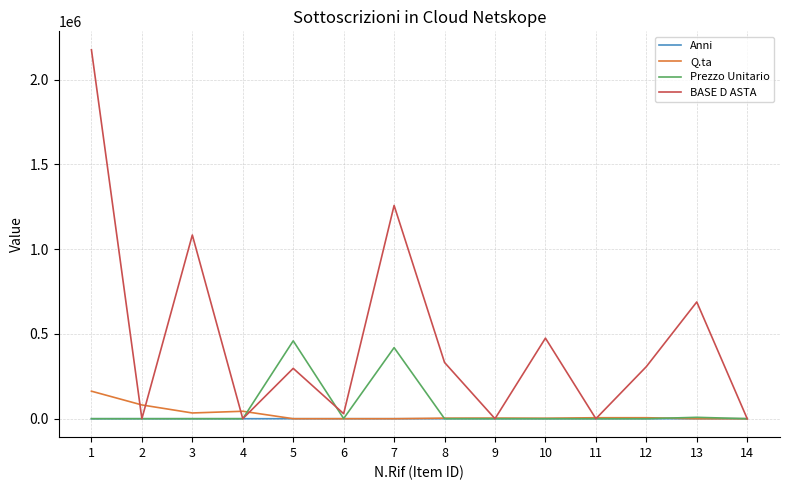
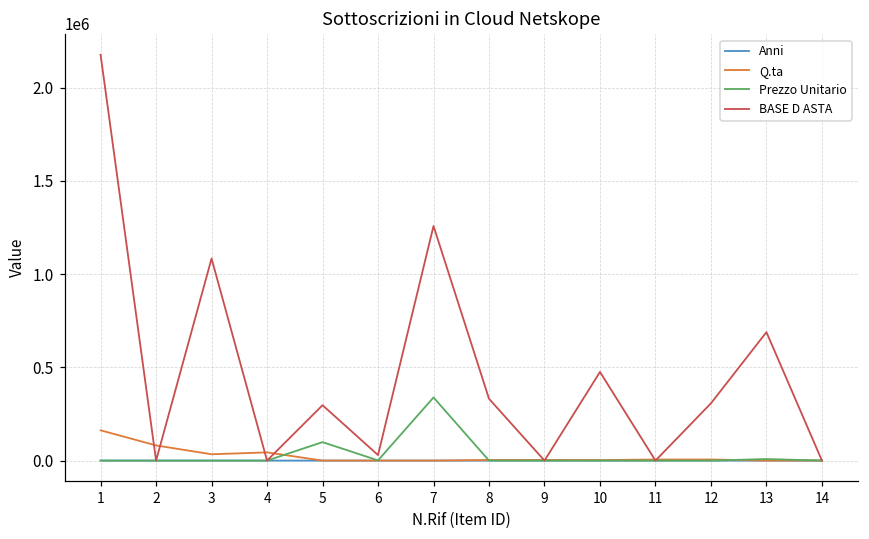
Prezzo Unitario, 5: 460000 -> 100000
Prezzo Unitario, 7: 420000 -> 340000
